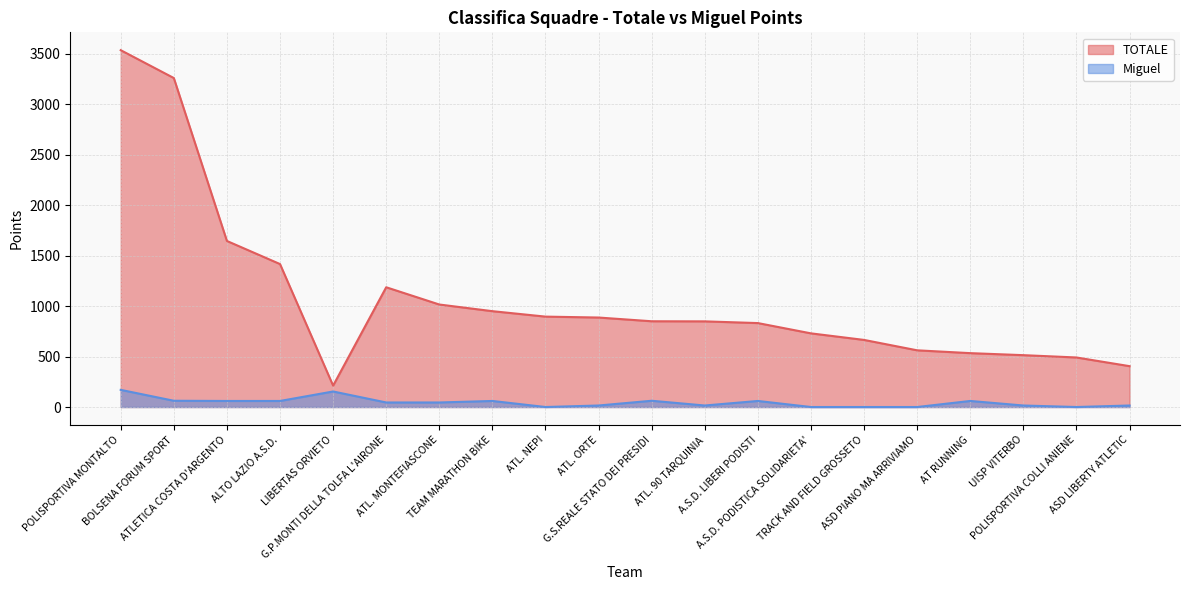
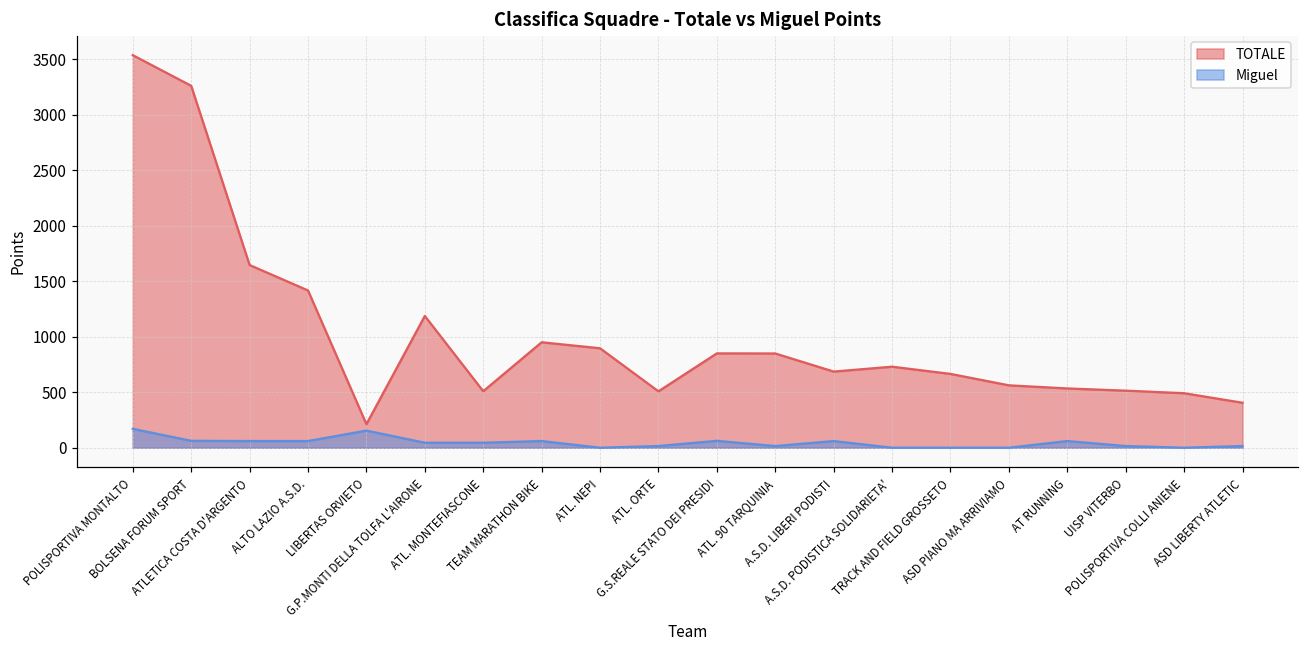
TOTALE, ATL. MONTEFIASCONE: 1020 -> 510
TOTALE, ATL. ORTE: 890 -> 510
TOTALE, A.S.D. LIBERI PODISTI: 830 -> 690
